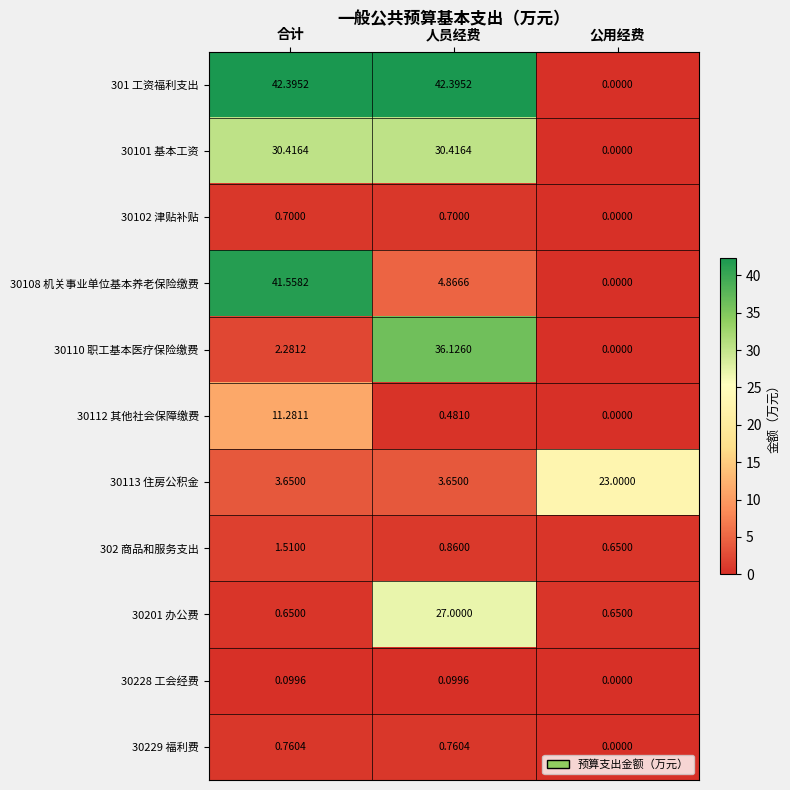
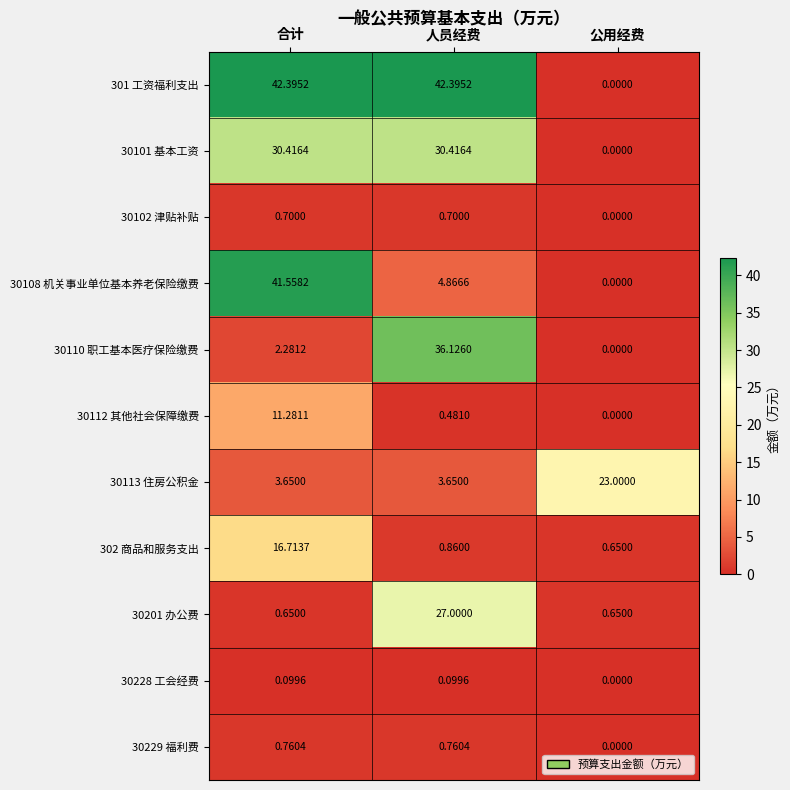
302 商品和服务支出, 合计: 1.5100 -> 16.7137
